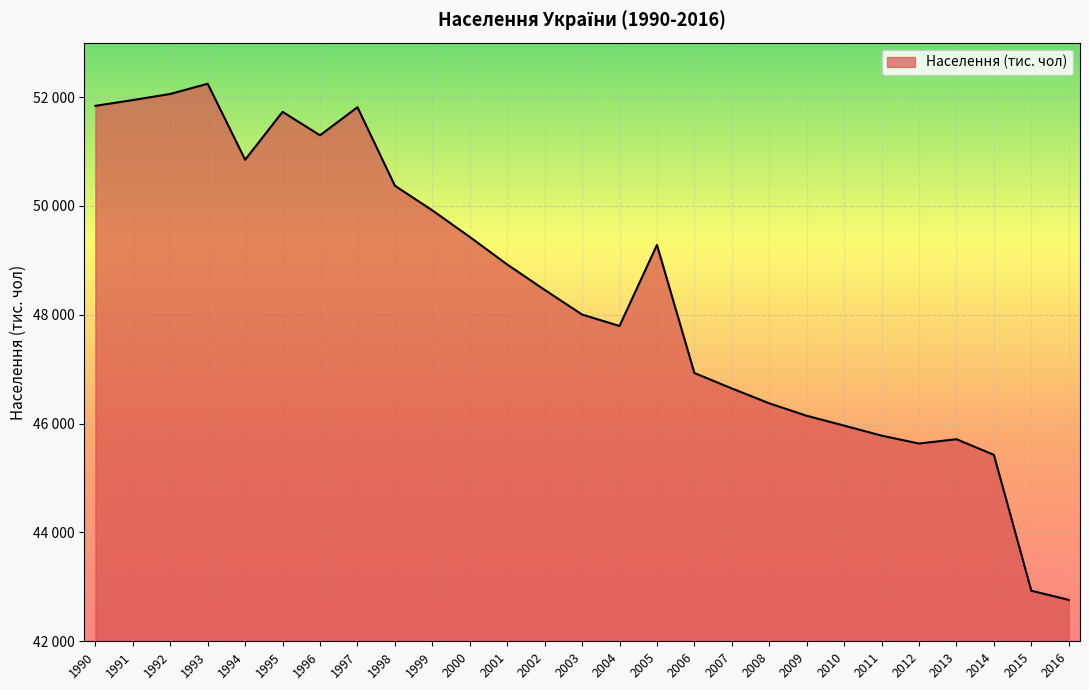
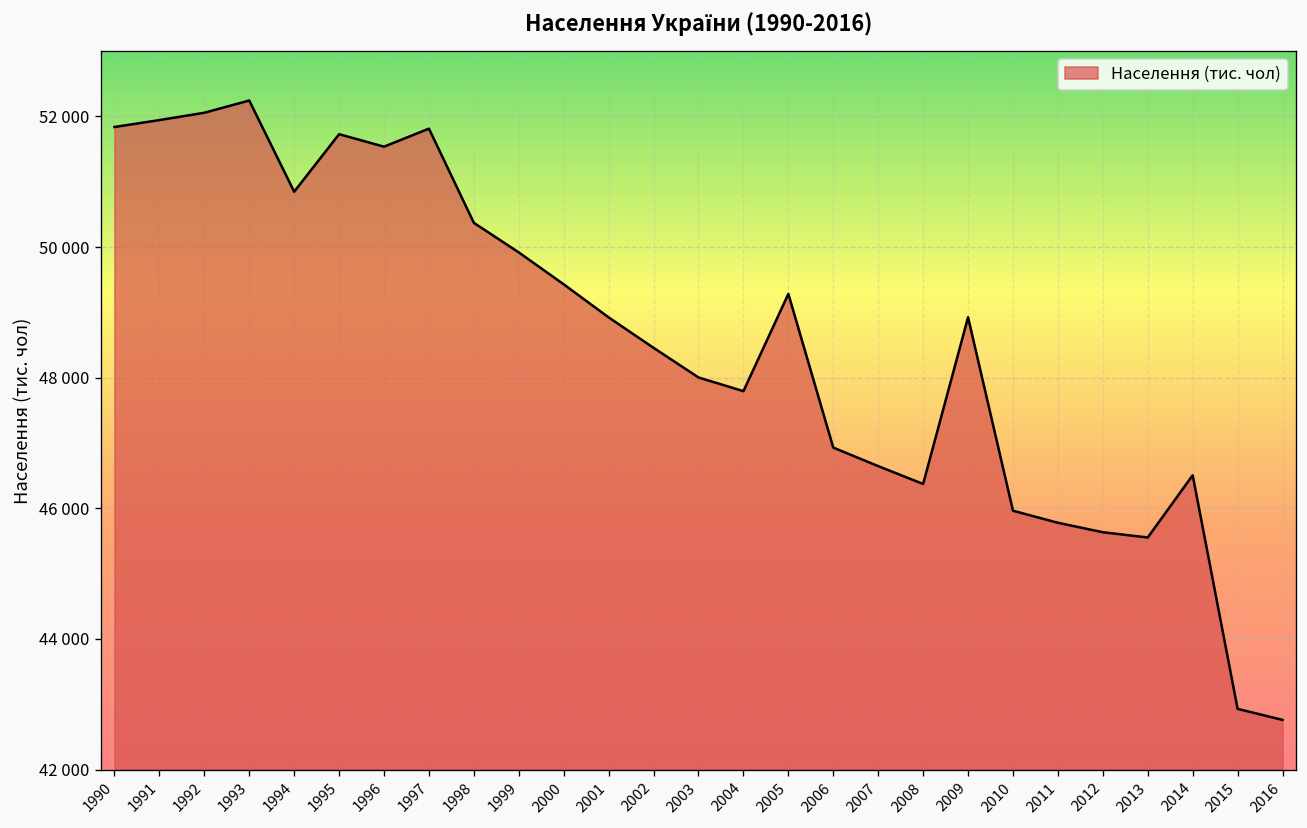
1996: 51300 -> 51500
2009: 46100 -> 48900
2013: 45700 -> 45600
2014: 45400 -> 46500
